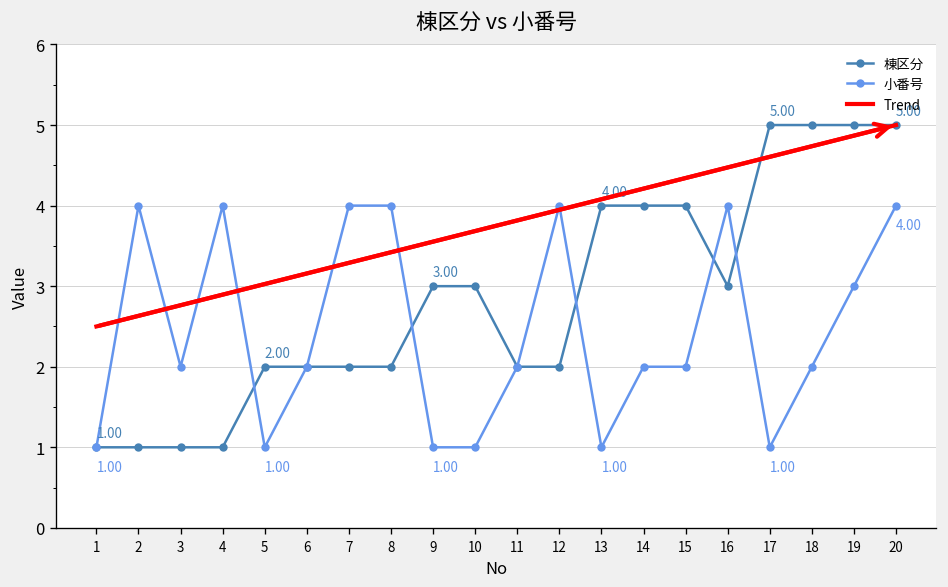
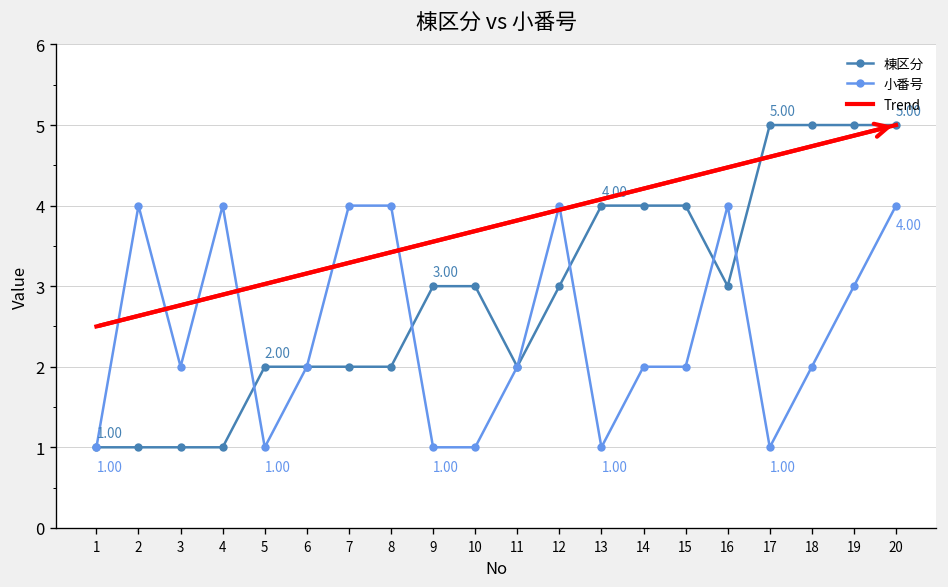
棟区分, 12: 2 -> 3
